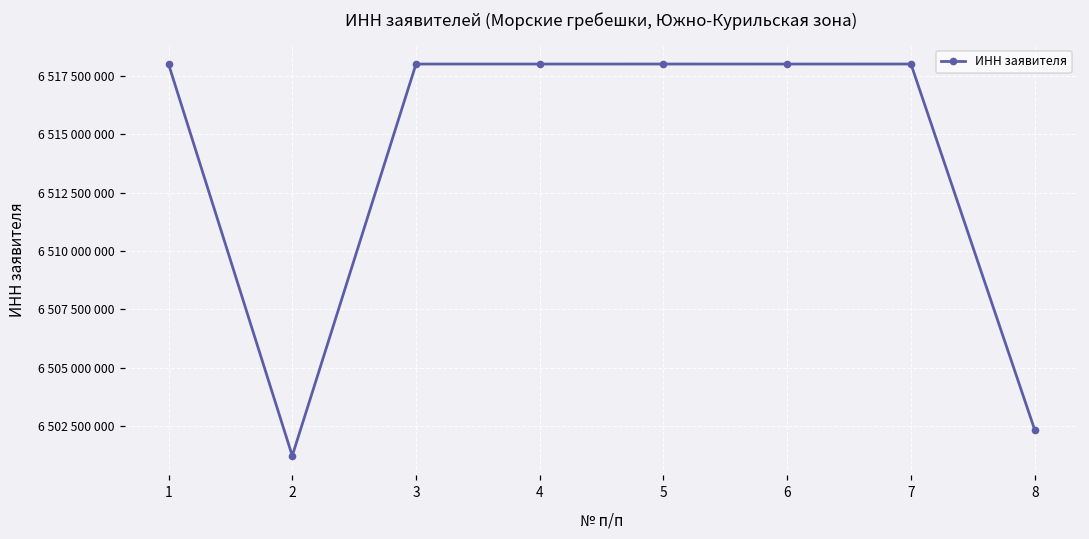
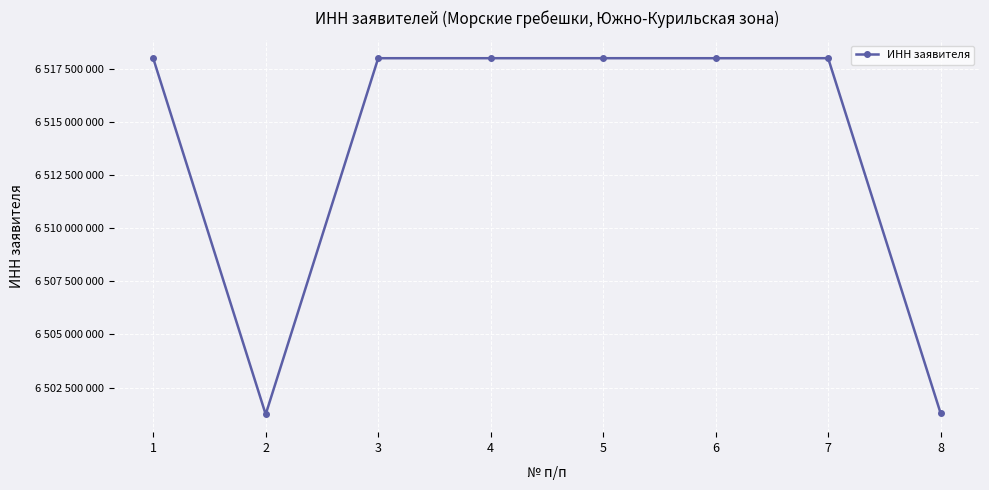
8: 6502400000 -> 6501300000
